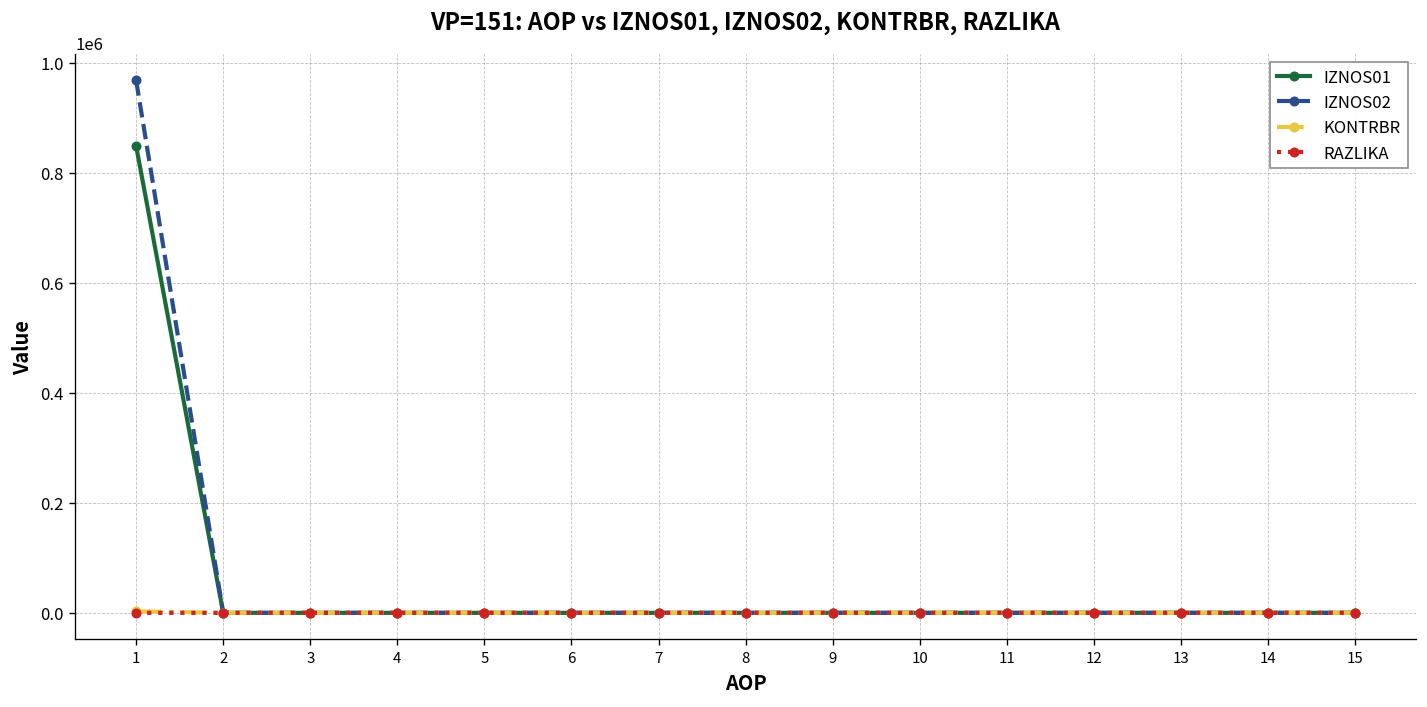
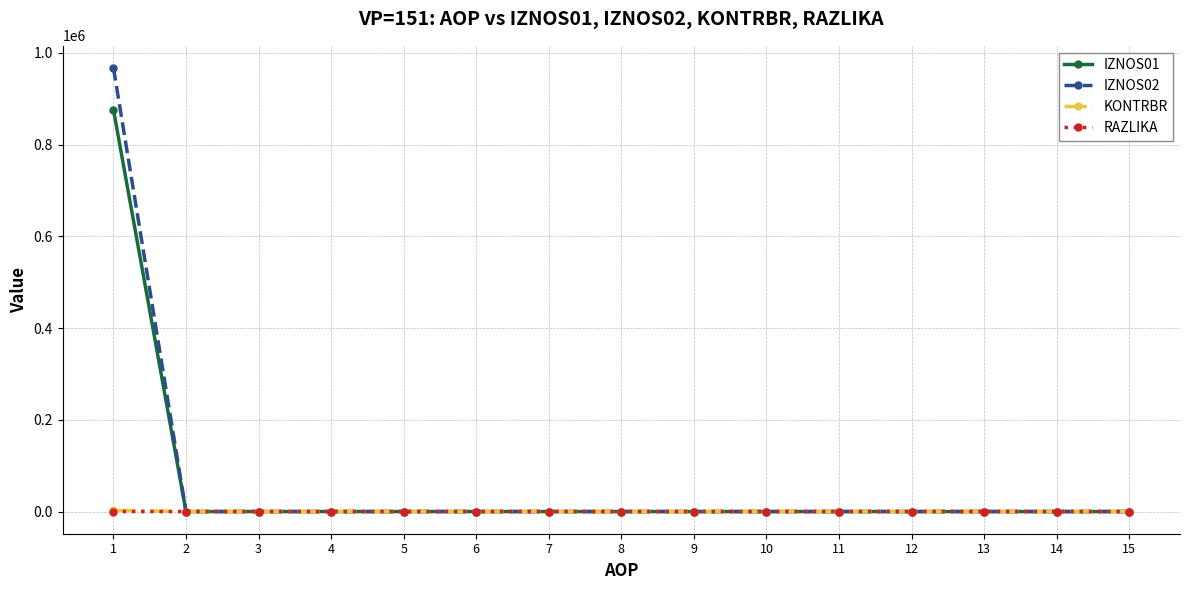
IZNOS01, 1: 850000 -> 880000
